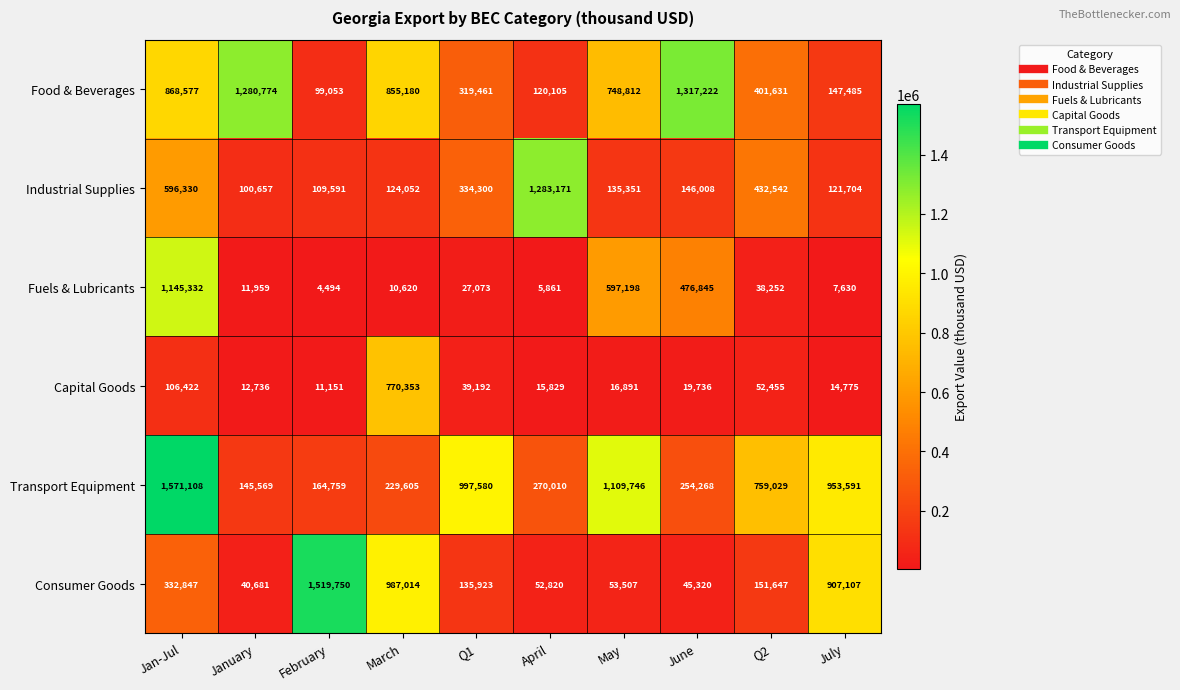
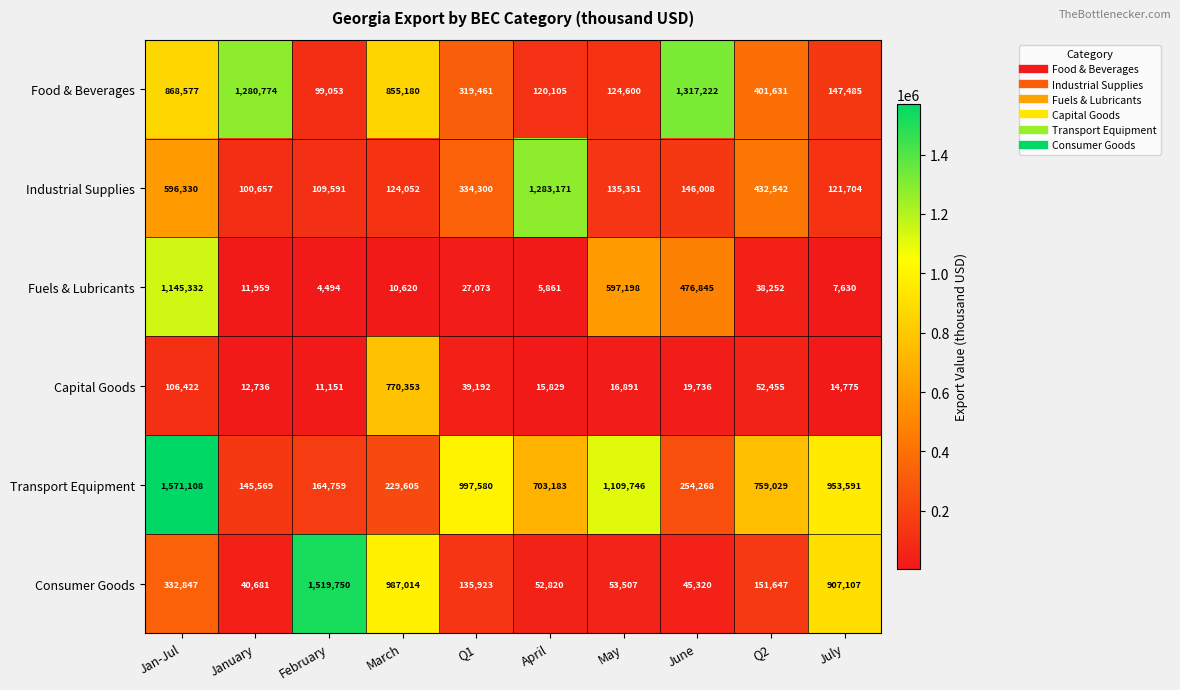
Food & Beverages, May: 748,812 -> 124,600
Transport Equipment, April: 270,010 -> 703,183
